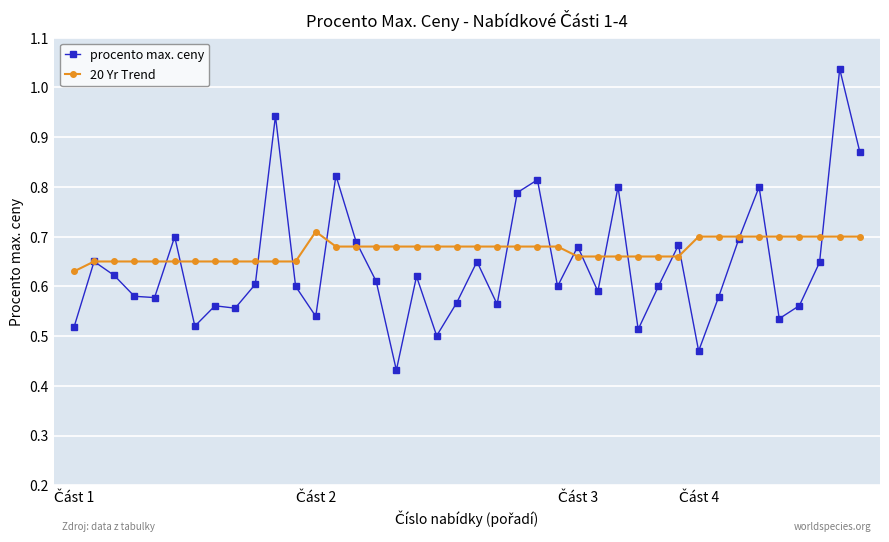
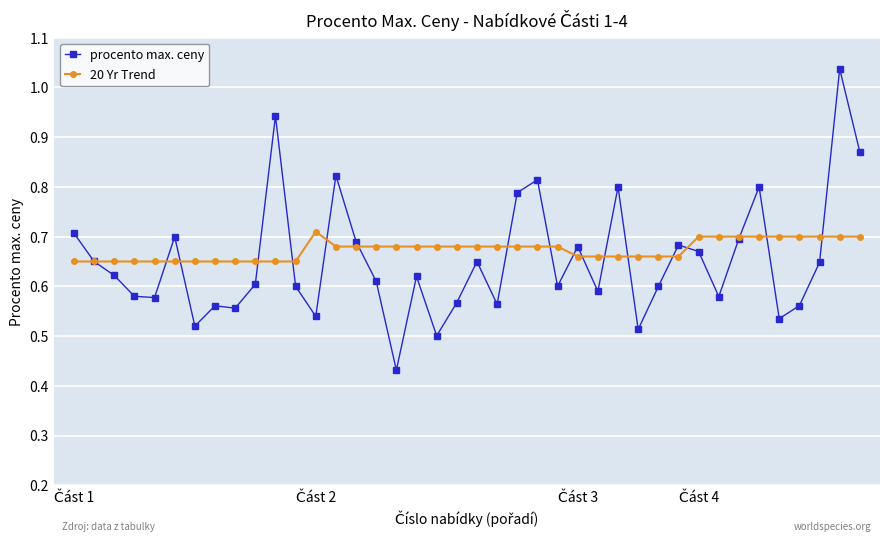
procento max. ceny, Část 1: 0.52 -> 0.71
20 Yr Trend, Část 1: 0.63 -> 0.65
procento max. ceny, Část 4: 0.47 -> 0.67
